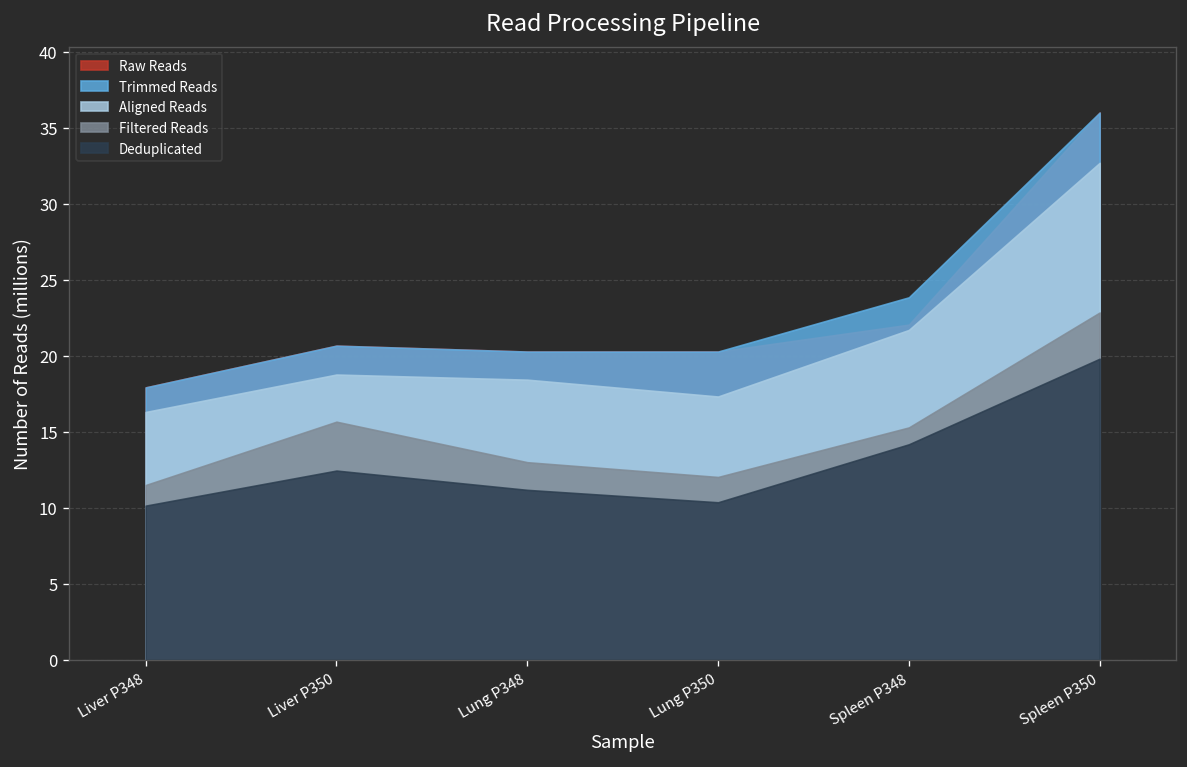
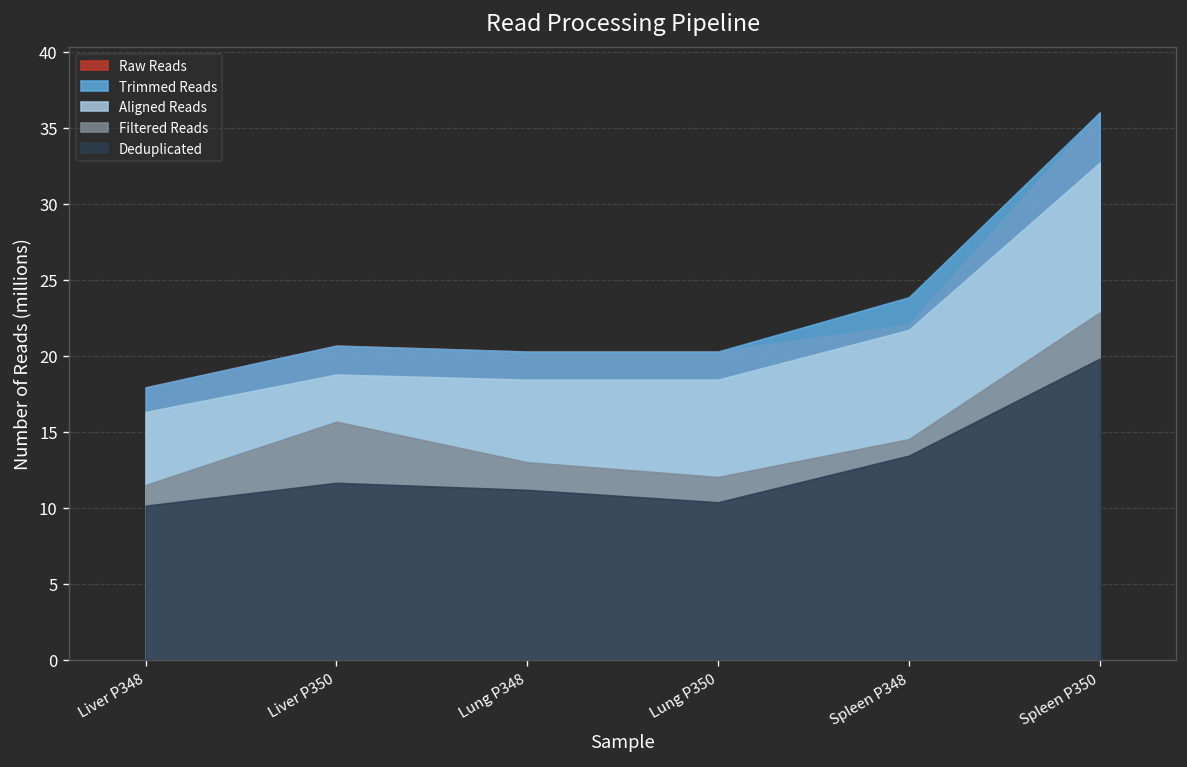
Deduplicated, Liver P350: 12.5 -> 11.6
Aligned Reads, Lung P350: 17.3 -> 18.4
Filtered Reads, Spleen P348: 15.3 -> 14.5
Deduplicated, Spleen P348: 14.2 -> 13.4
